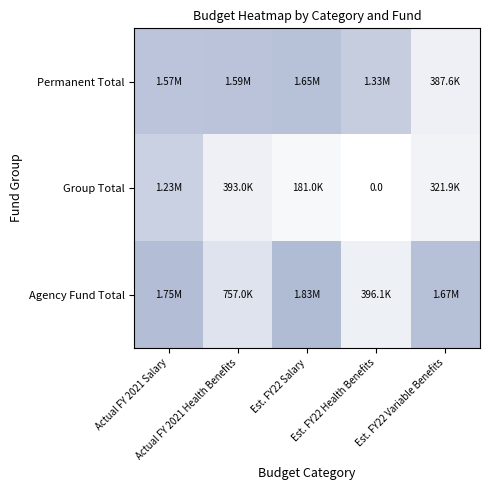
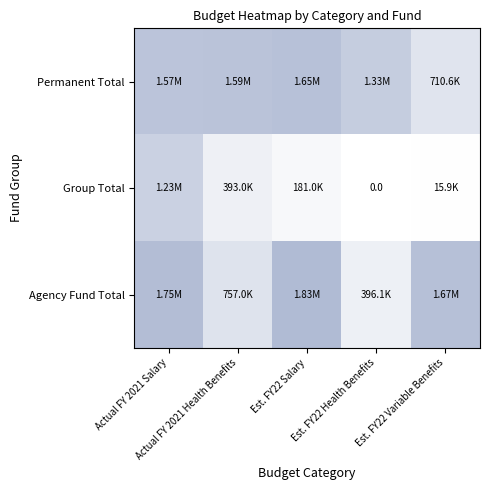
Permanent Total, Est. FY22 Variable Benefits: 387.6K -> 710.6K
Group Total, Est. FY22 Variable Benefits: 321.9K -> 15.9K
